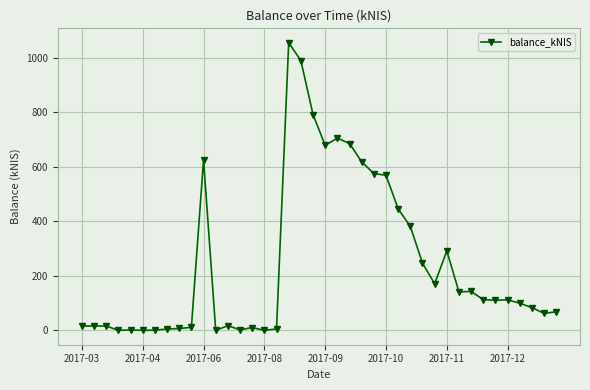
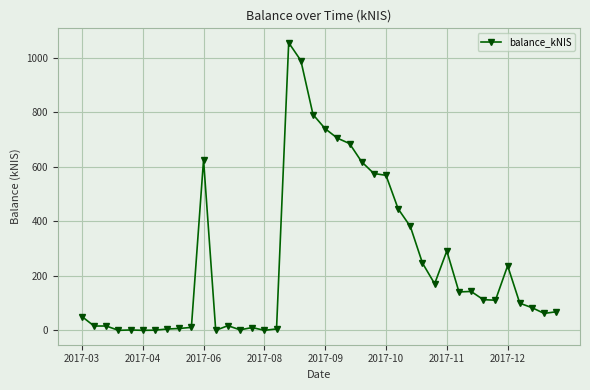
2017-03: 20 -> 50
2017-09: 680 -> 740
2017-12: 110 -> 240
